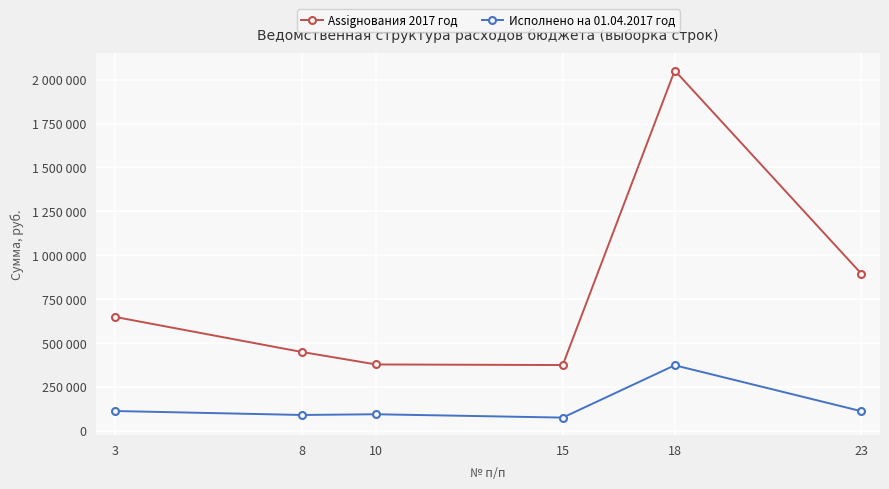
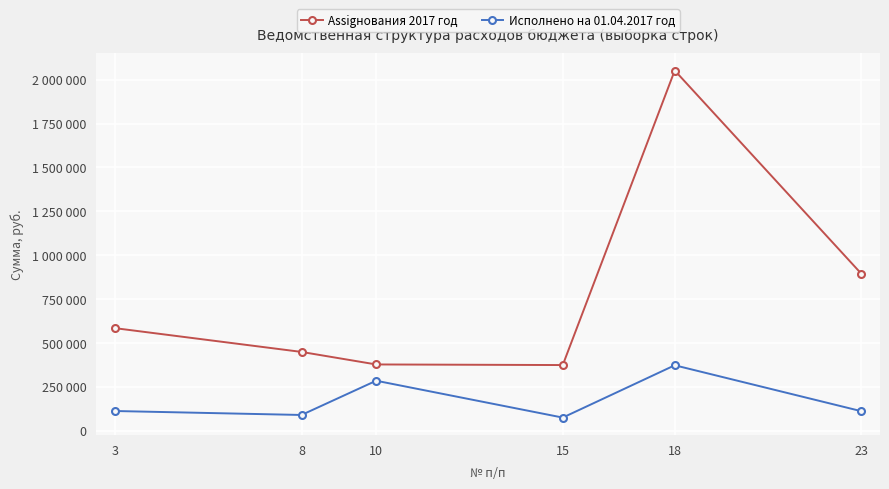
Assigнования 2017 год, 3: 650000 -> 580000
Исполнено на 01.04.2017 год, 10: 90000 -> 280000
